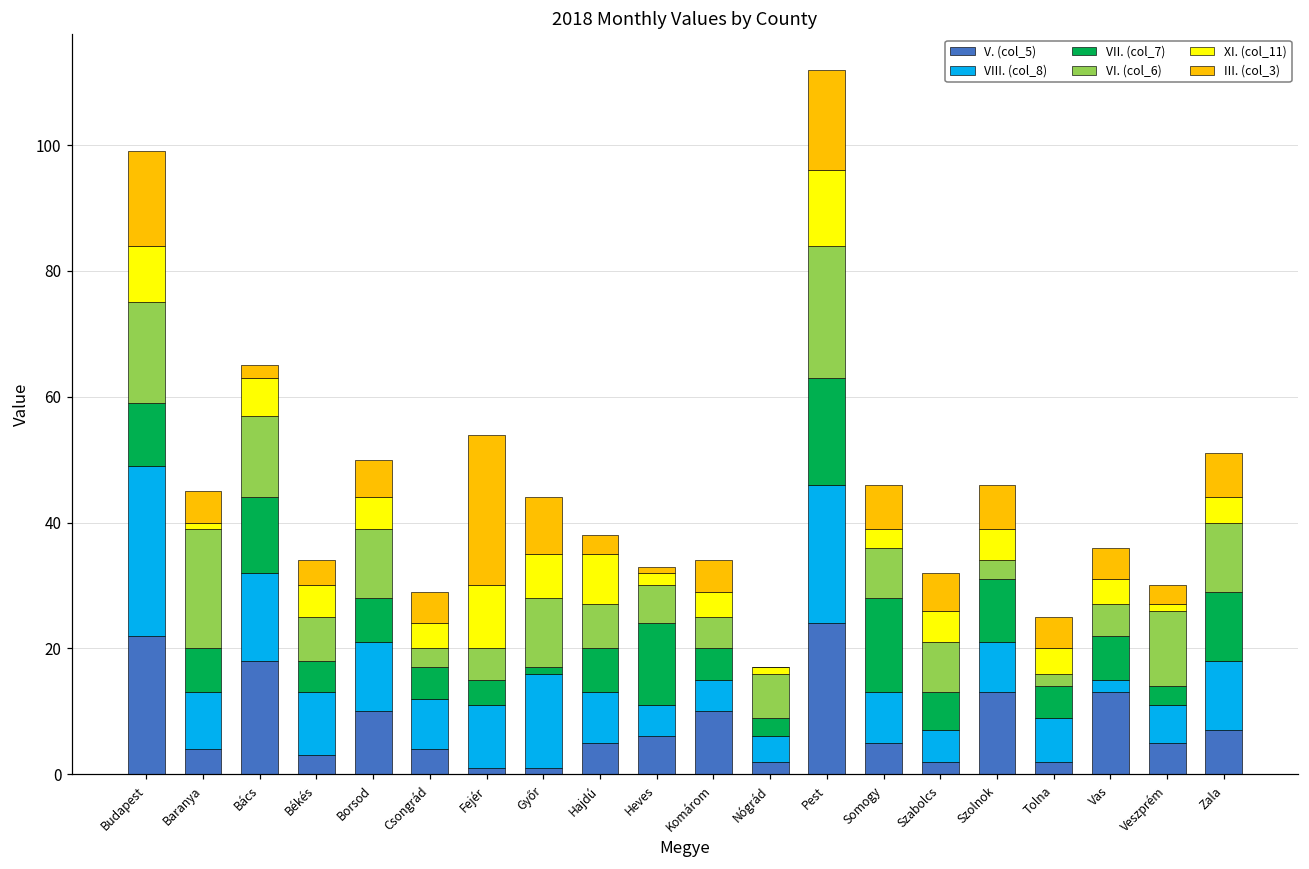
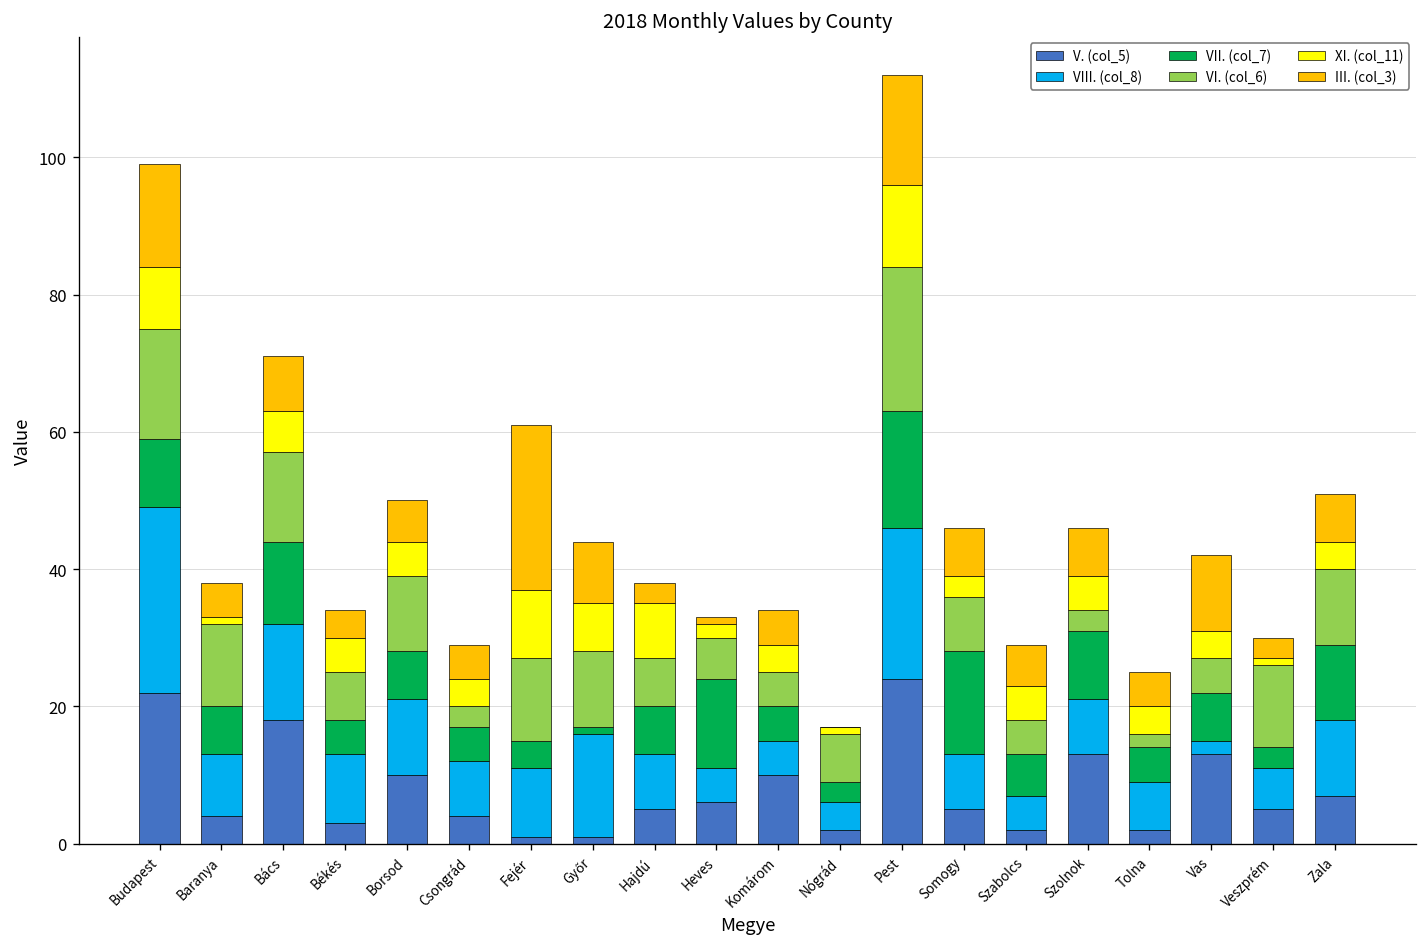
VI. (col_6), Baranya: 19 -> 12
III. (col_3), Bács: 2 -> 8
VI. (col_6), Fejér: 5 -> 12
VI. (col_6), Szabolcs: 8 -> 5
III. (col_3), Vas: 5 -> 11
